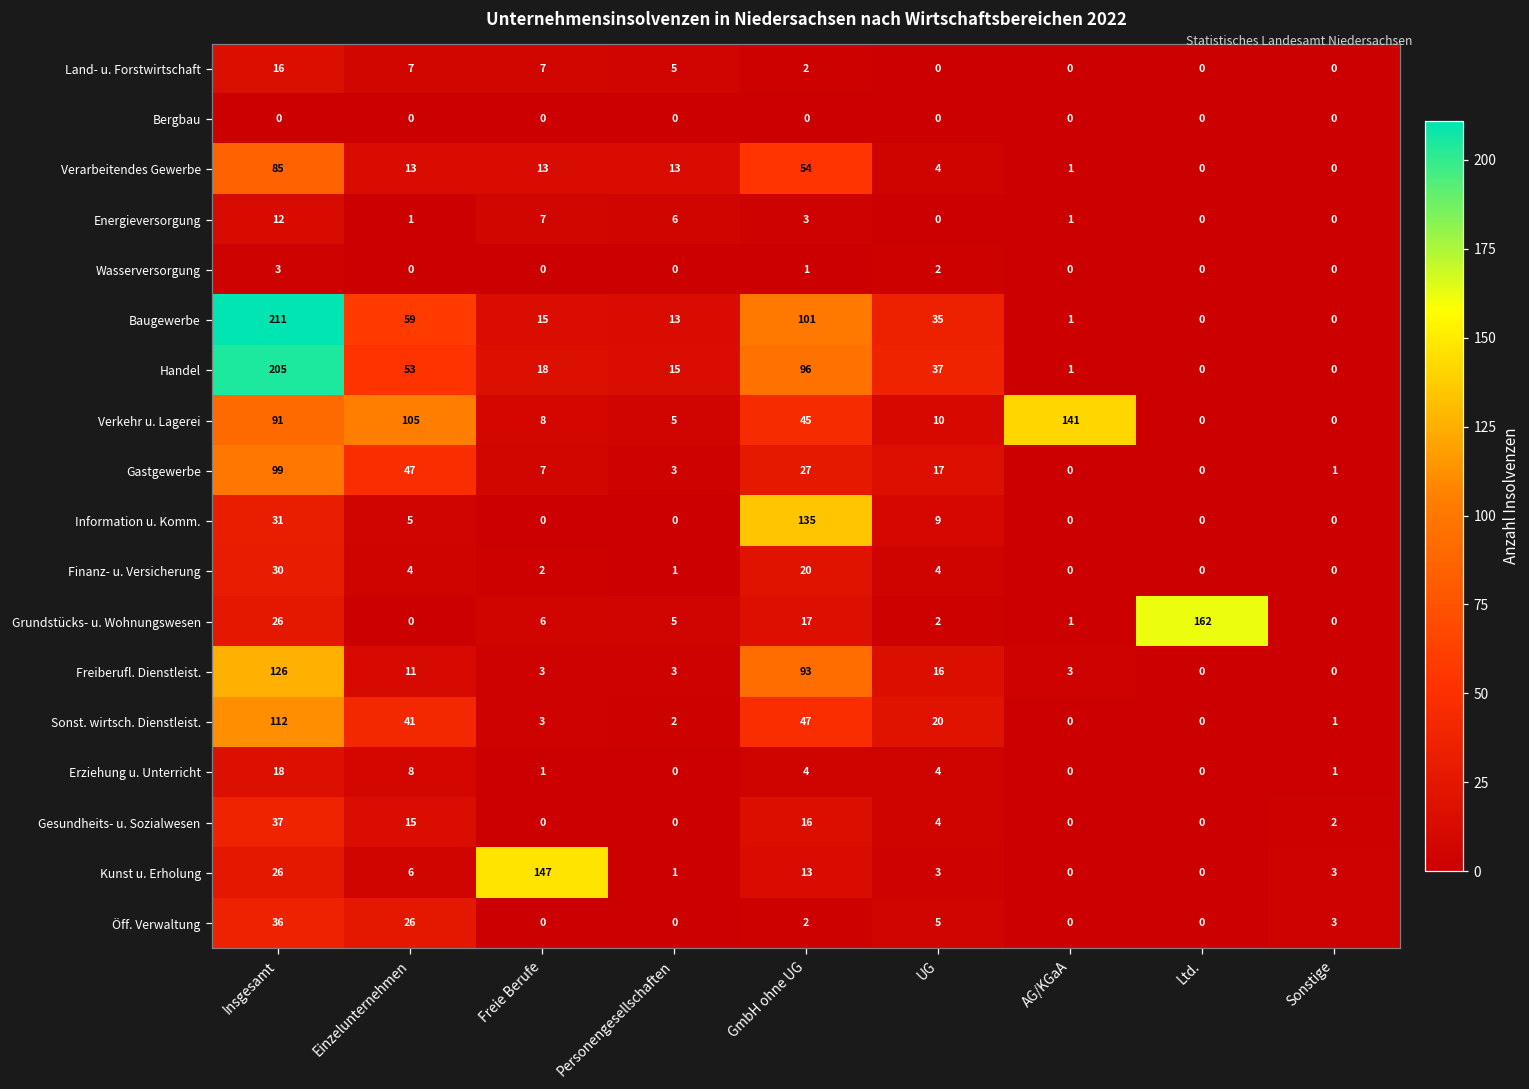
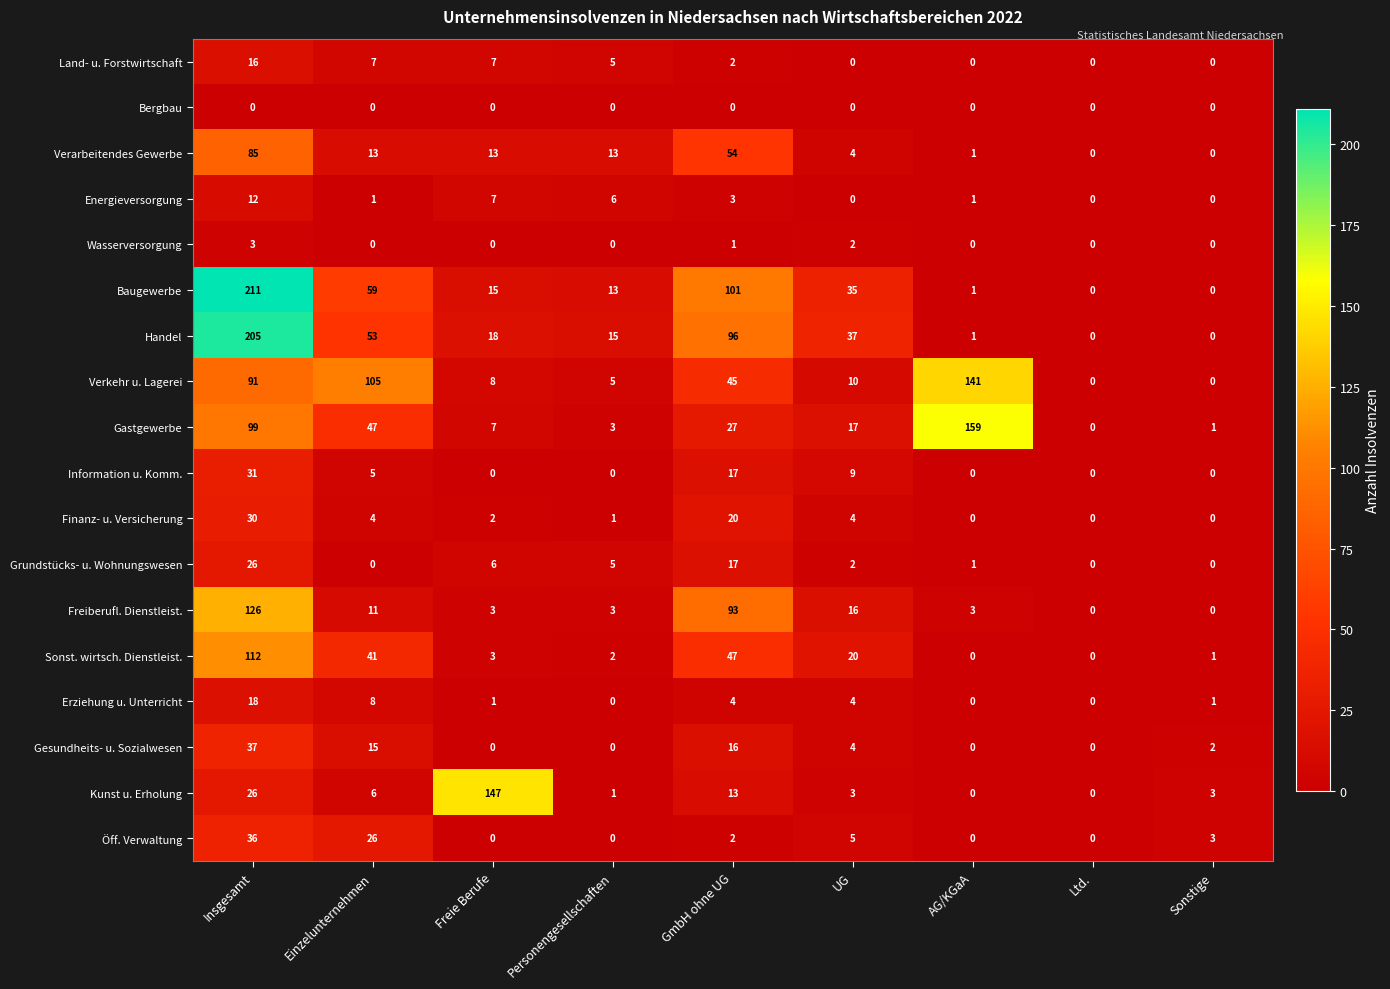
Gastgewerbe, AG/KGaA: 0 -> 159
Information u. Komm., GmbH ohne UG: 135 -> 17
Grundstücks- u. Wohnungswesen, Ltd.: 162 -> 0
